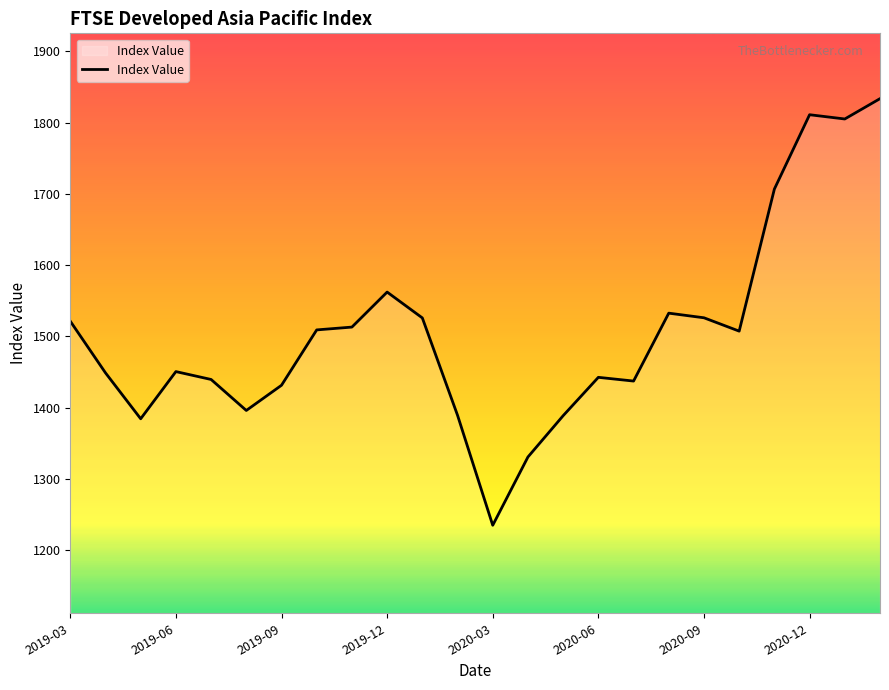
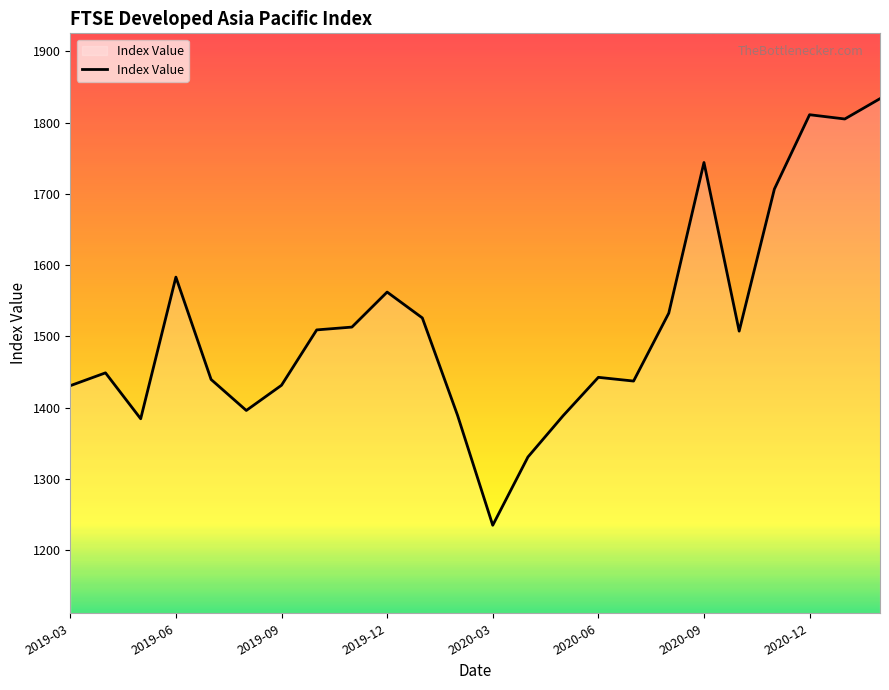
2019-03: 1520 -> 1430
2019-06: 1450 -> 1580
2020-09: 1530 -> 1740
